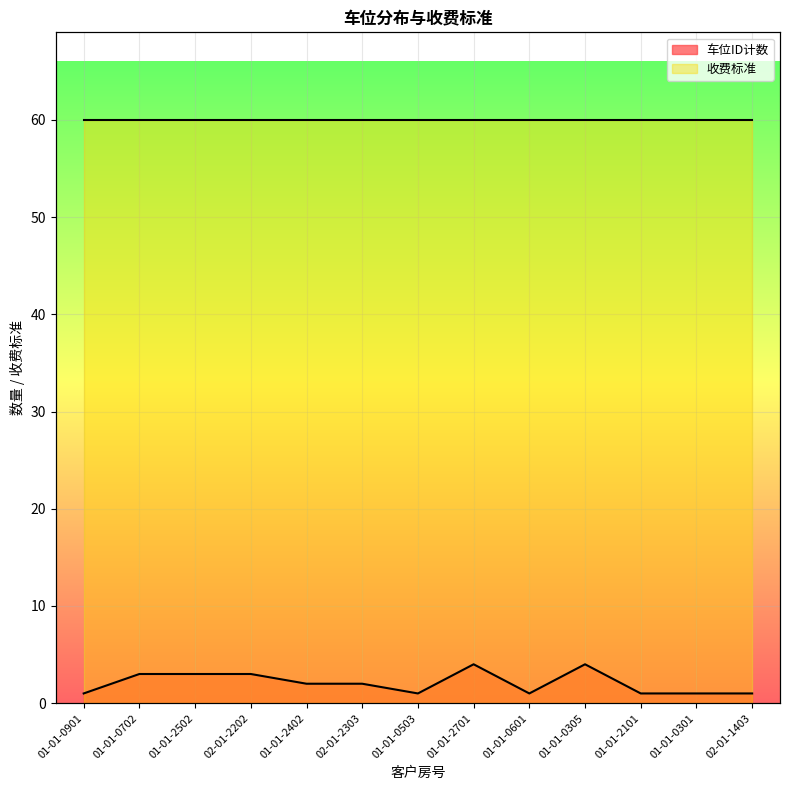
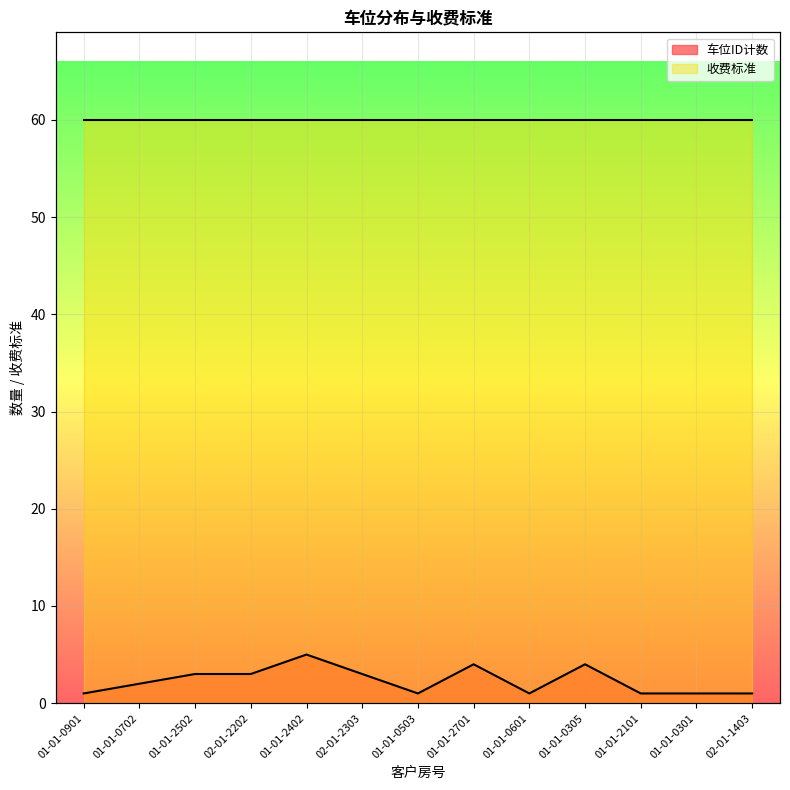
车位ID计数, 01-01-0702: 3 -> 2
车位ID计数, 01-01-2402: 2 -> 5
车位ID计数, 02-01-2303: 2 -> 3
